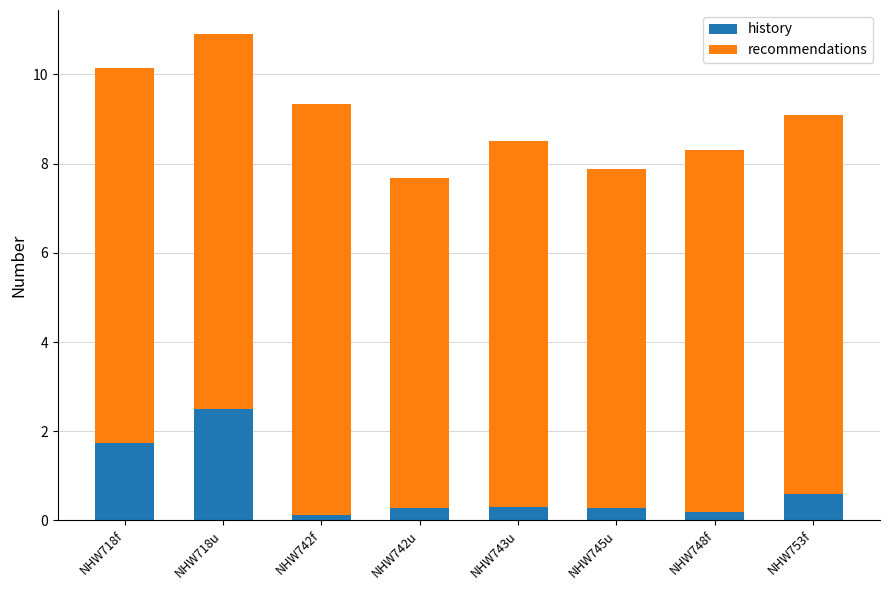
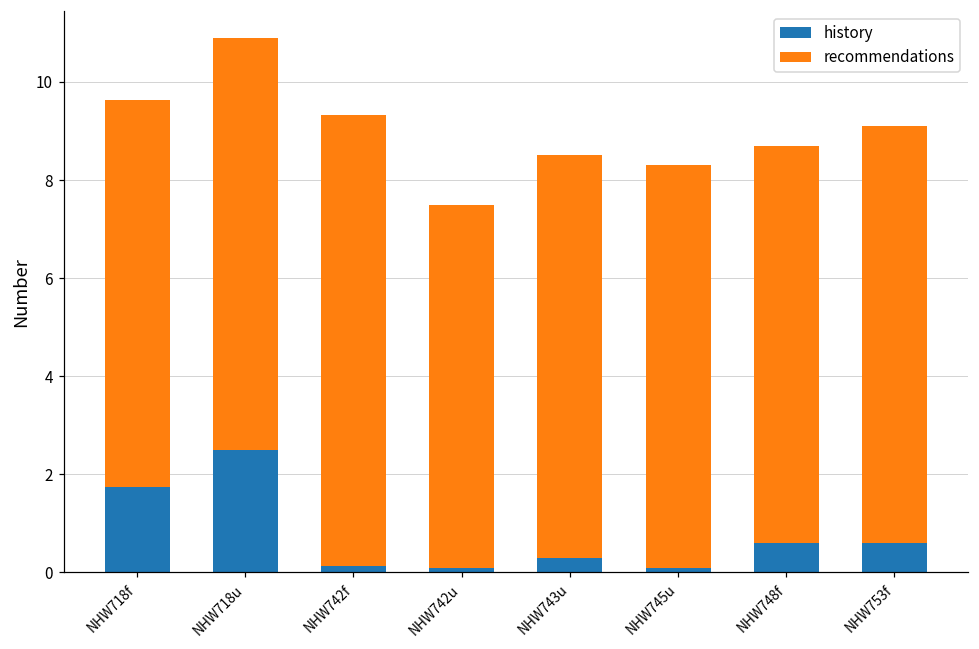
recommendations, NHW718f: 8.4 -> 7.9
history, NHW742u: 0.3 -> 0.1
history, NHW745u: 0.3 -> 0.1
recommendations, NHW745u: 7.6 -> 8.2
history, NHW748f: 0.2 -> 0.6
